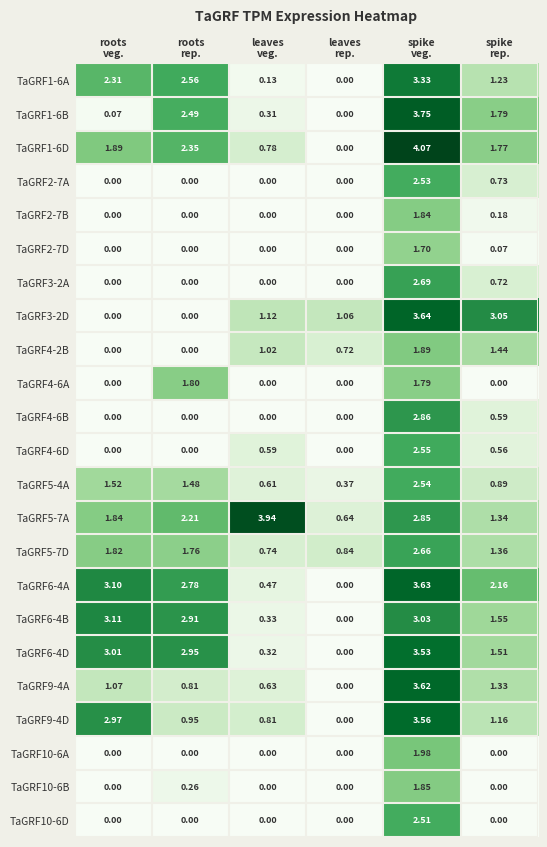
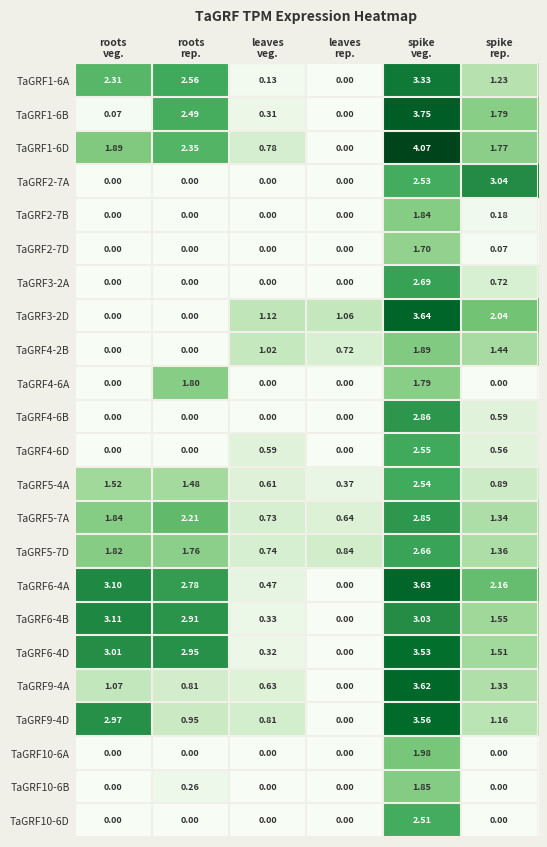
TaGRF2-7A, spike rep.: 0.73 -> 3.04
TaGRF3-2D, spike rep.: 3.05 -> 2.04
TaGRF5-7A, leaves veg.: 3.94 -> 0.73
